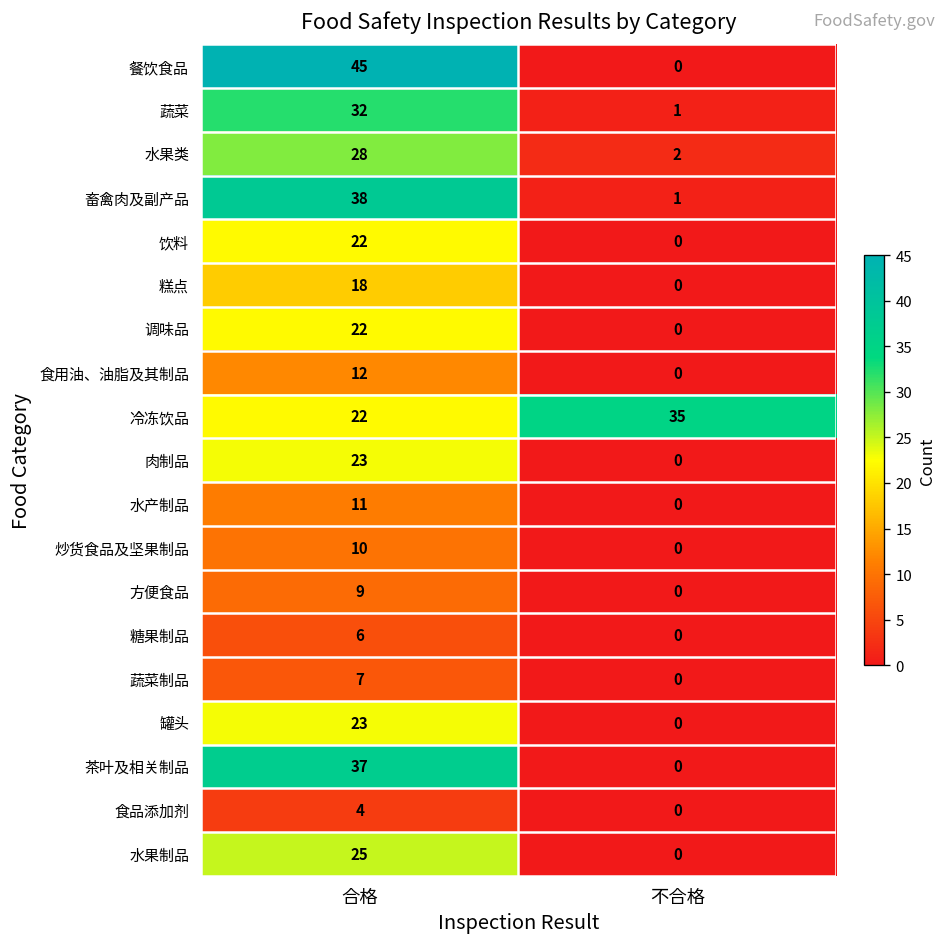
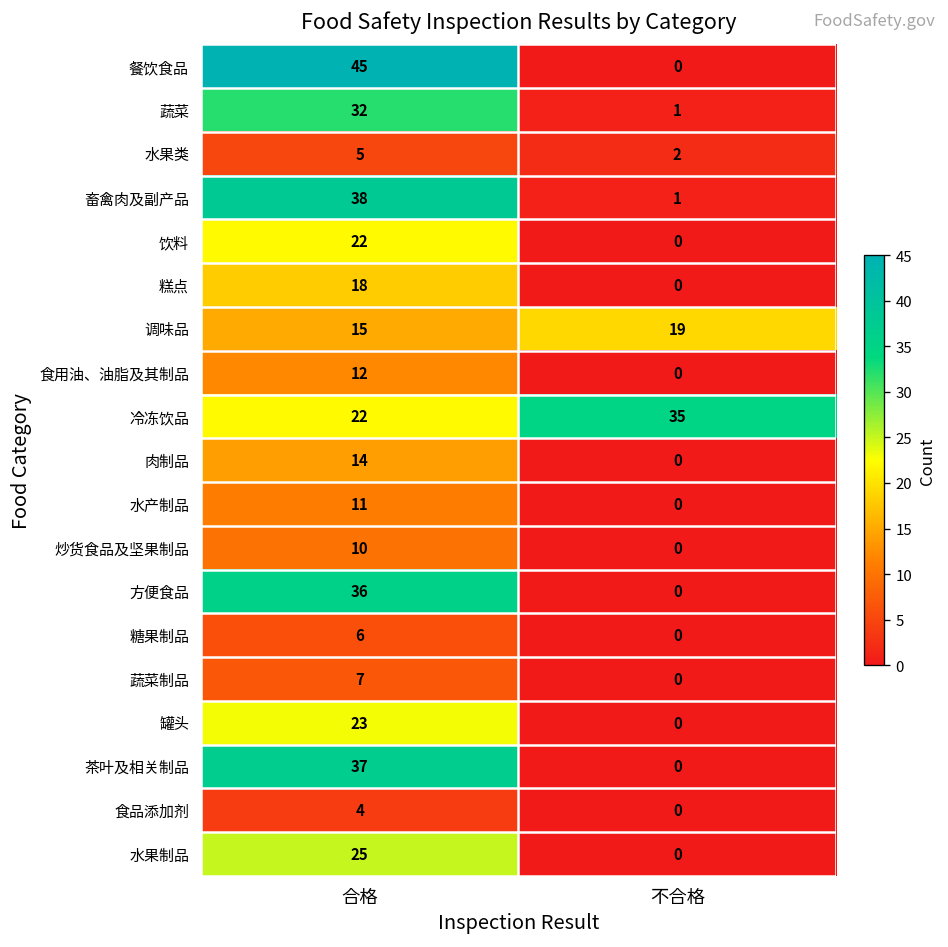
水果类, 合格: 28 -> 5
调味品, 合格: 22 -> 15
调味品, 不合格: 0 -> 19
肉制品, 合格: 23 -> 14
方便食品, 合格: 9 -> 36
